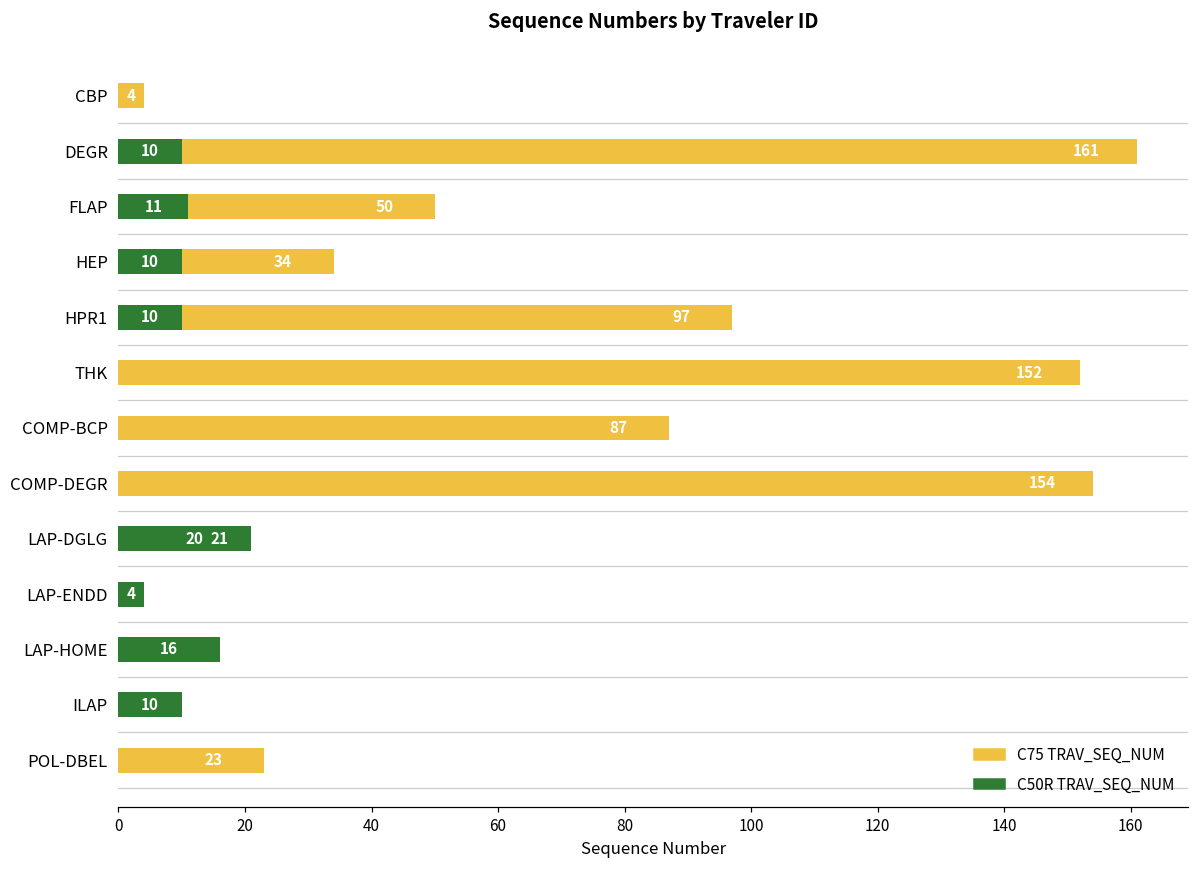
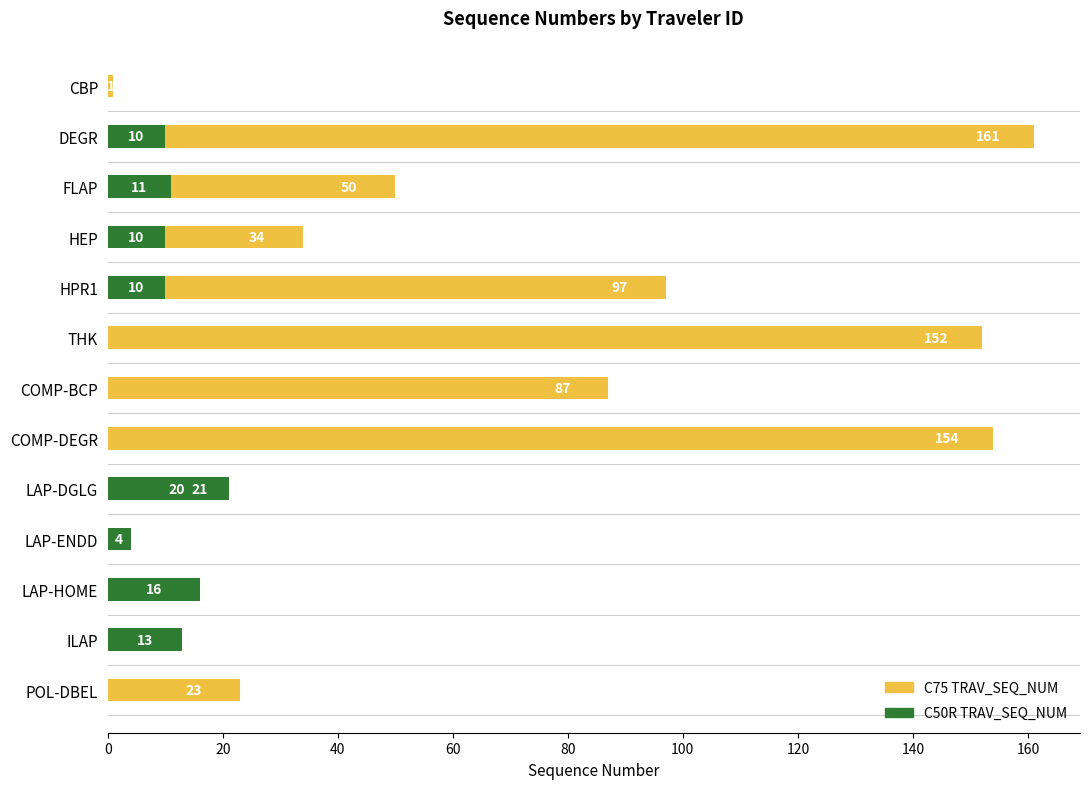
C75 TRAV_SEQ_NUM, CBP: 4 -> 1
C50R TRAV_SEQ_NUM, ILAP: 10 -> 13
